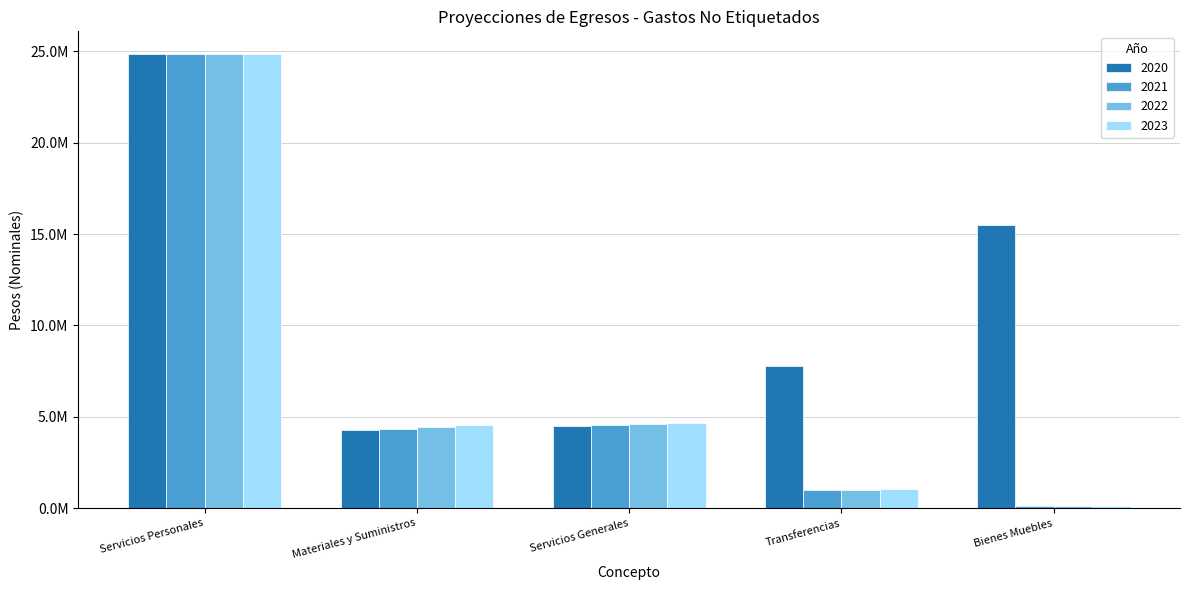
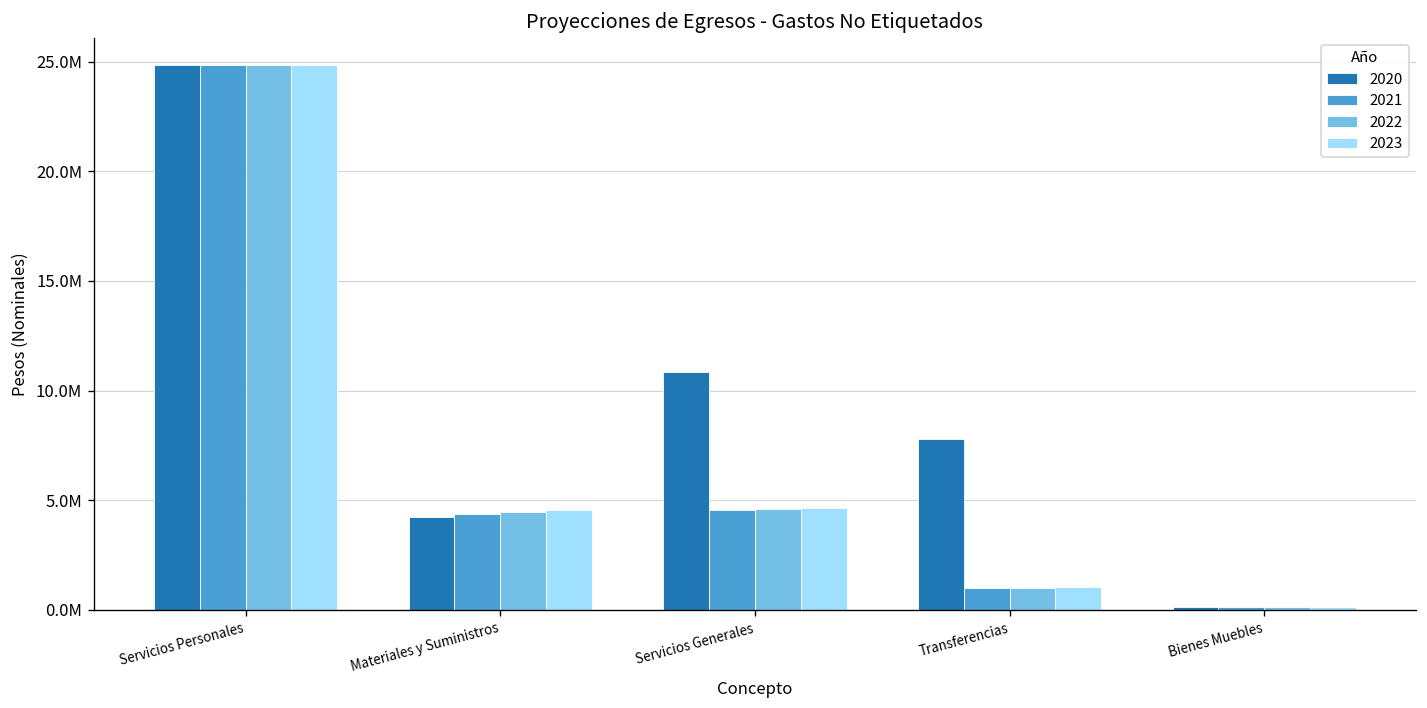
2020, Servicios Generales: 4500000 -> 10900000
2020, Bienes Muebles: 15500000 -> 100000
